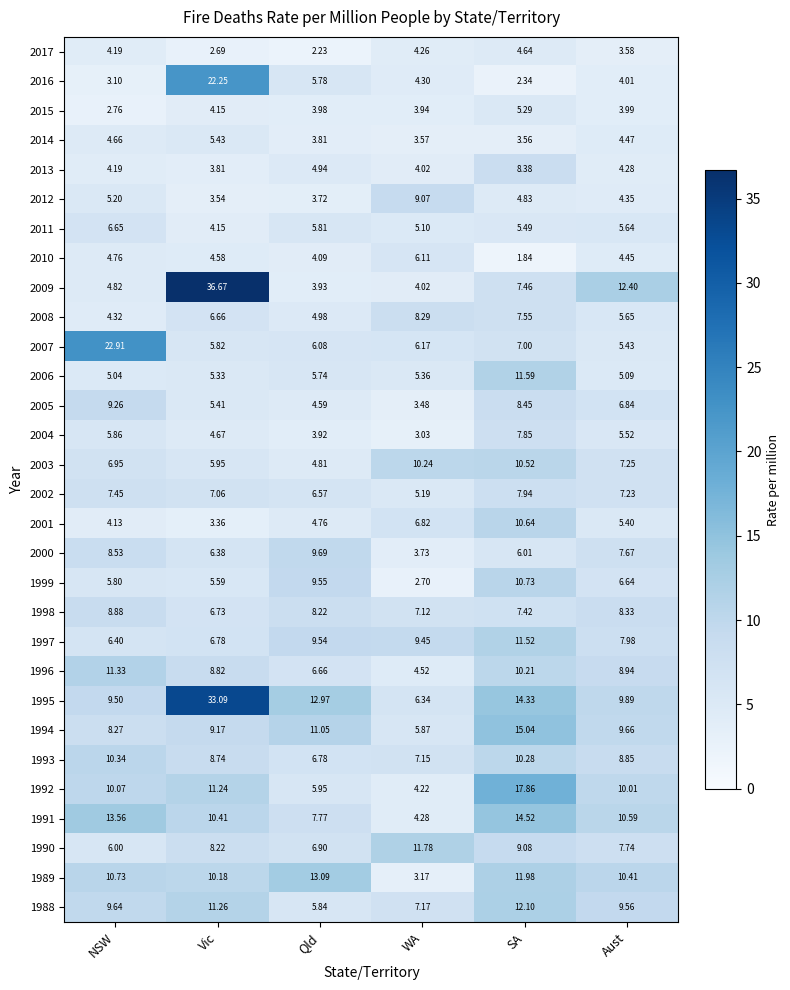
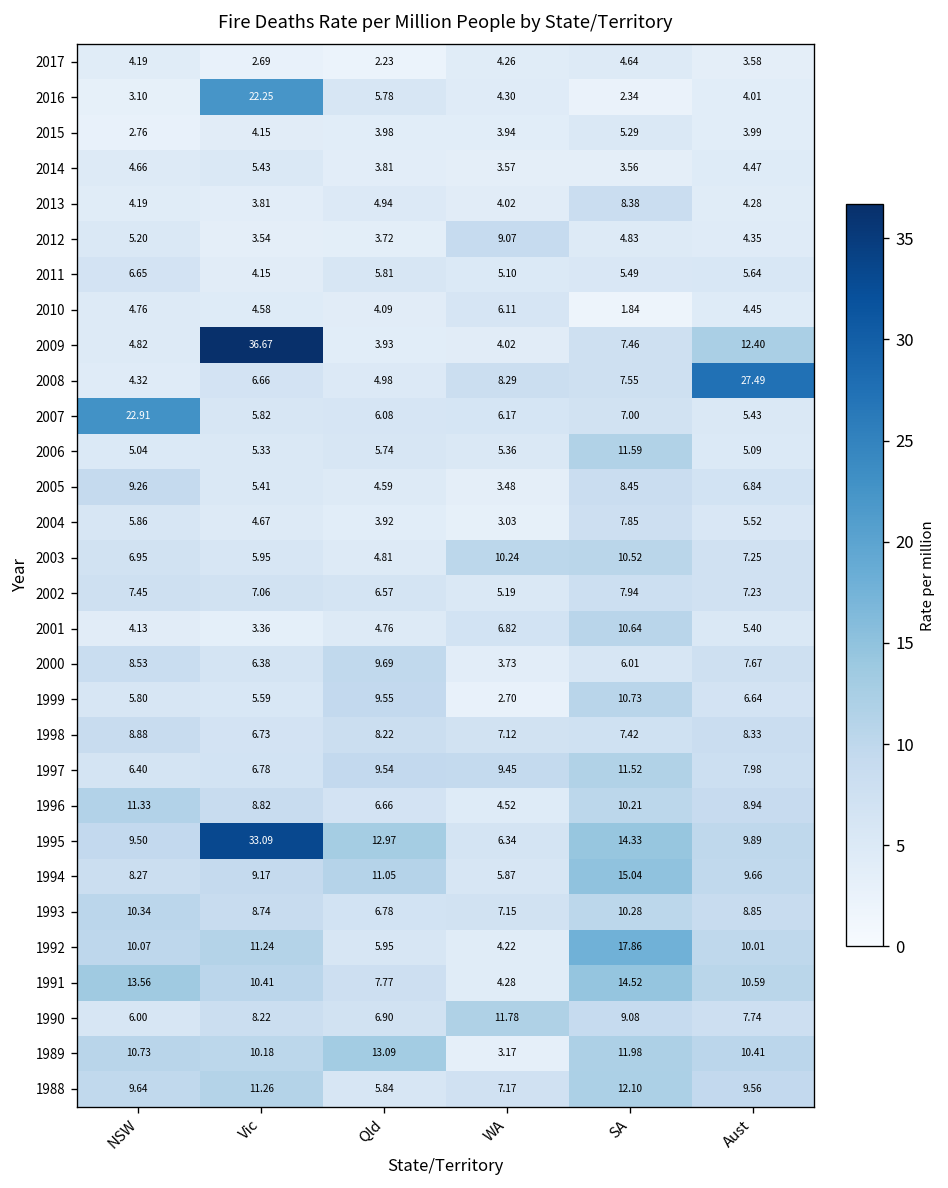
2008, Aust: 5.65 -> 27.49
